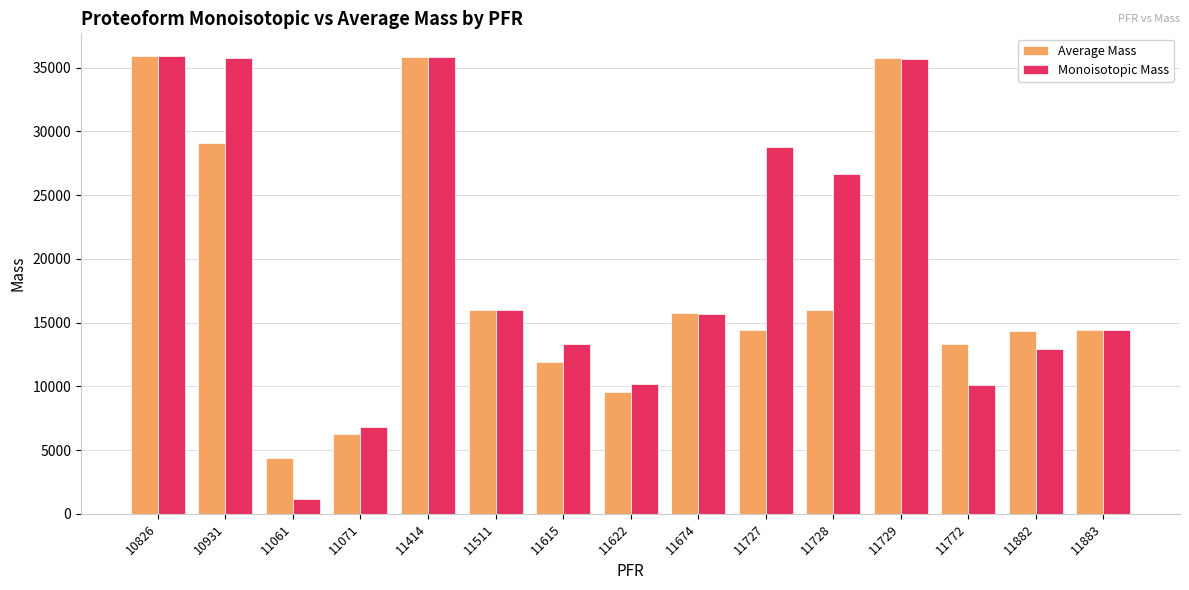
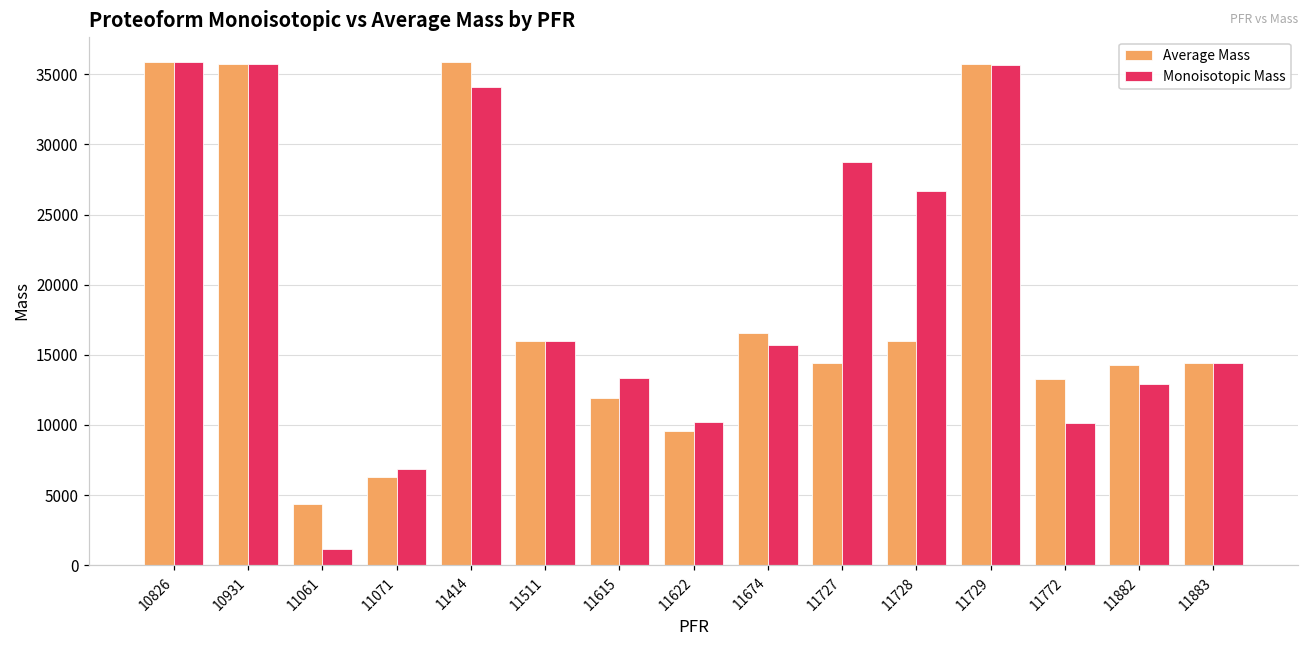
Average Mass, 10931: 29100 -> 35800
Monoisotopic Mass, 11414: 35800 -> 34100
Average Mass, 11674: 15700 -> 16500
